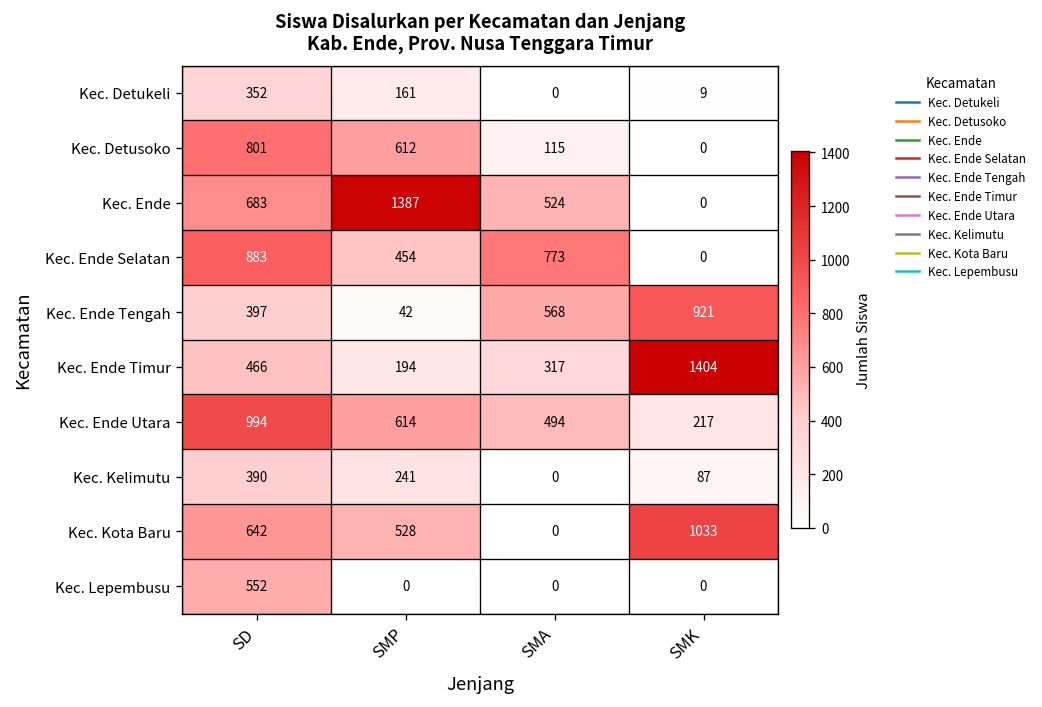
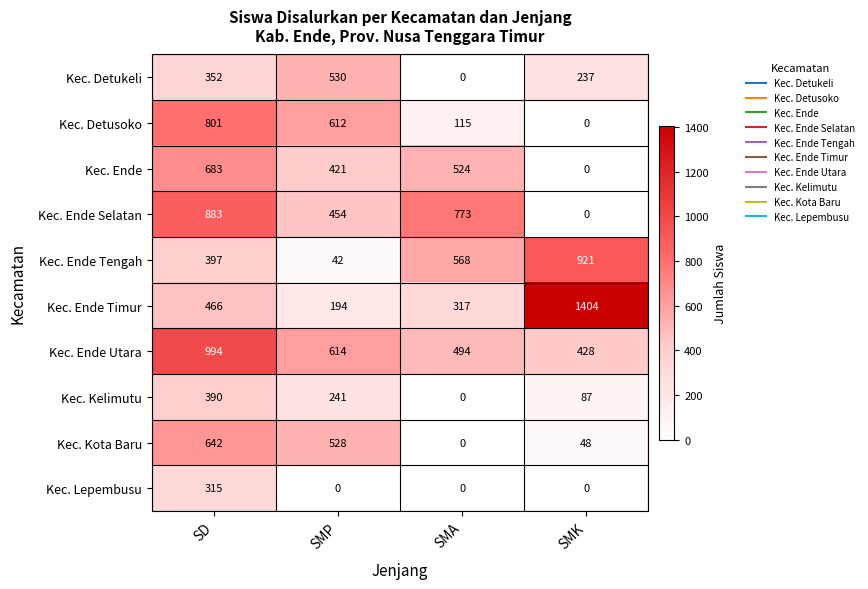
Kec. Detukeli, SMP: 161 -> 530
Kec. Detukeli, SMK: 9 -> 237
Kec. Ende, SMP: 1387 -> 421
Kec. Ende Utara, SMK: 217 -> 428
Kec. Kota Baru, SMK: 1033 -> 48
Kec. Lepembusu, SD: 552 -> 315
